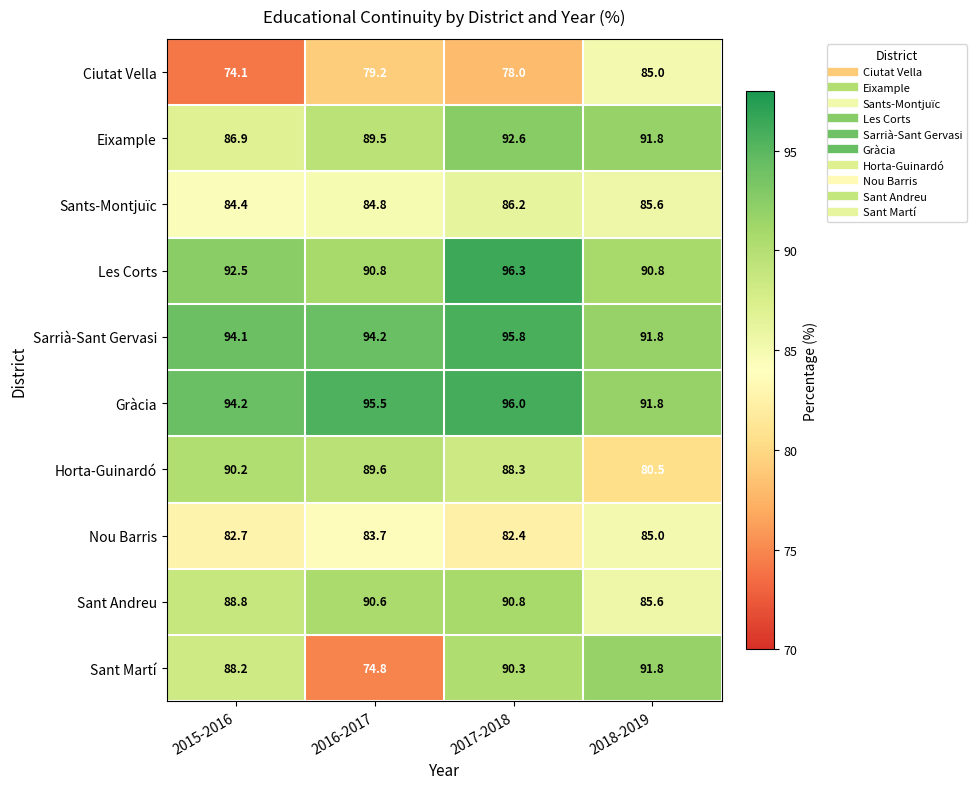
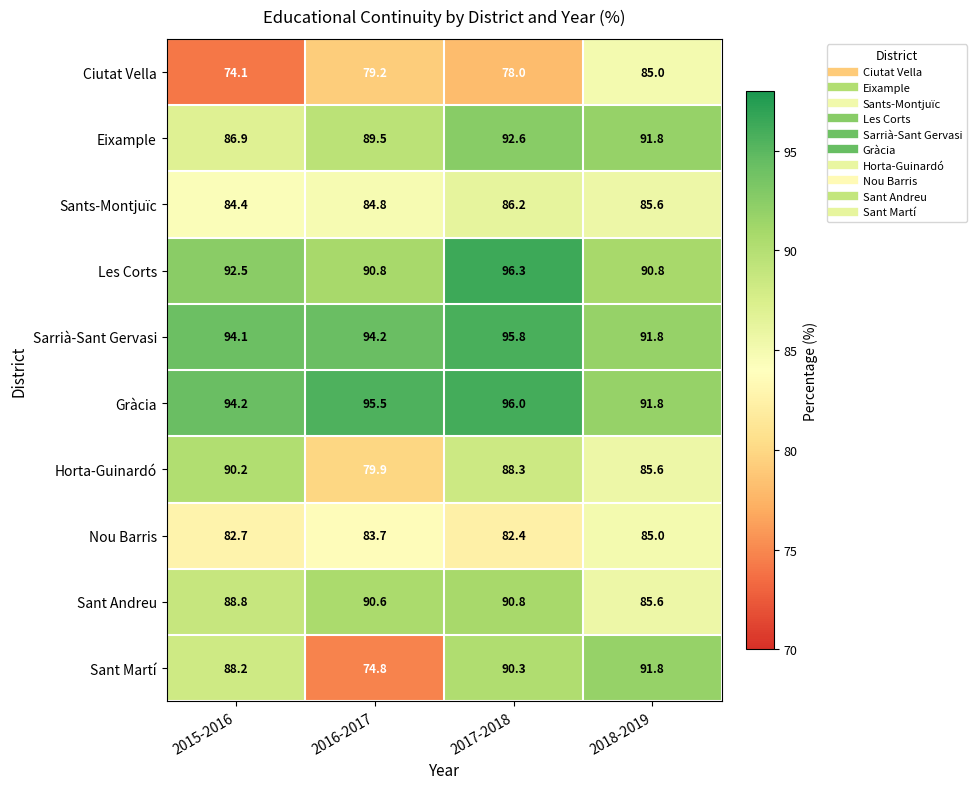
Horta-Guinardó, 2016-2017: 89.6 -> 79.9
Horta-Guinardó, 2018-2019: 80.5 -> 85.6
